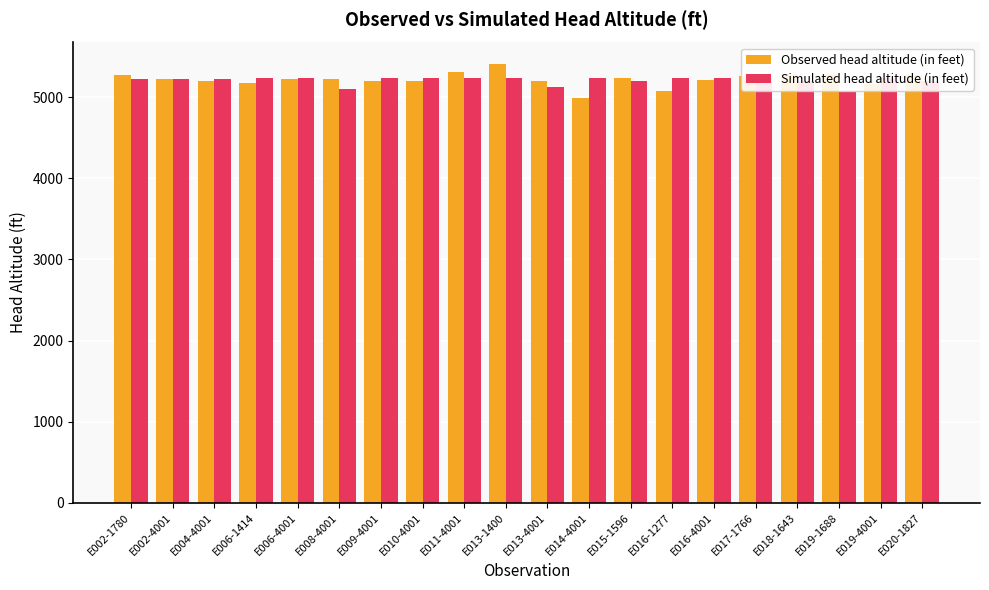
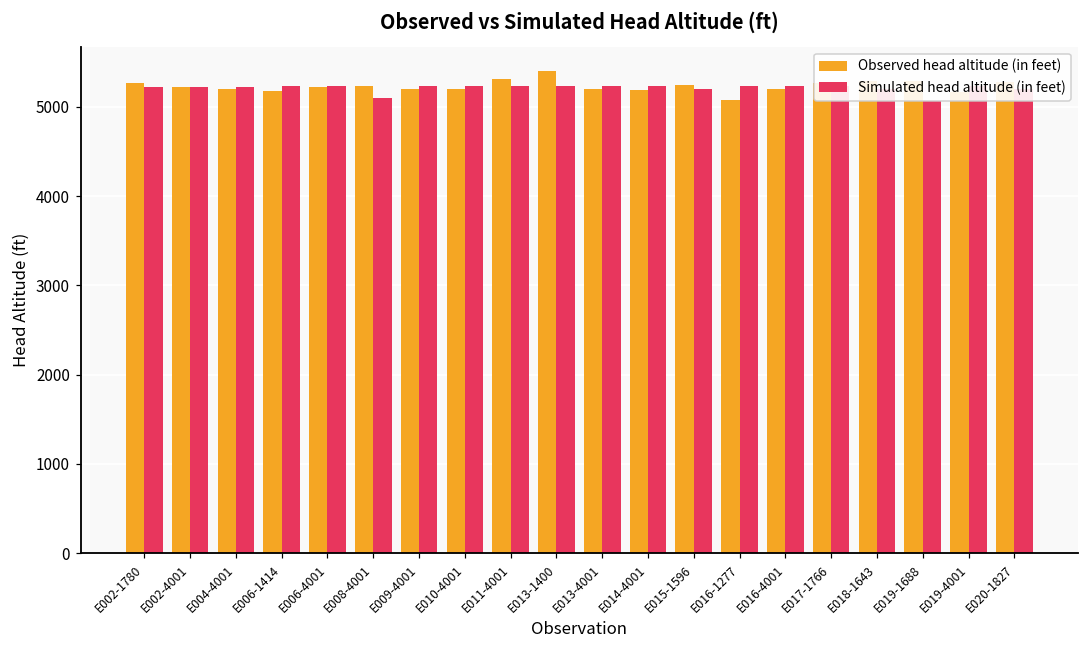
Simulated head altitude (in feet), E013-4001: 5100 -> 5200
Observed head altitude (in feet), E014-4001: 5000 -> 5200
